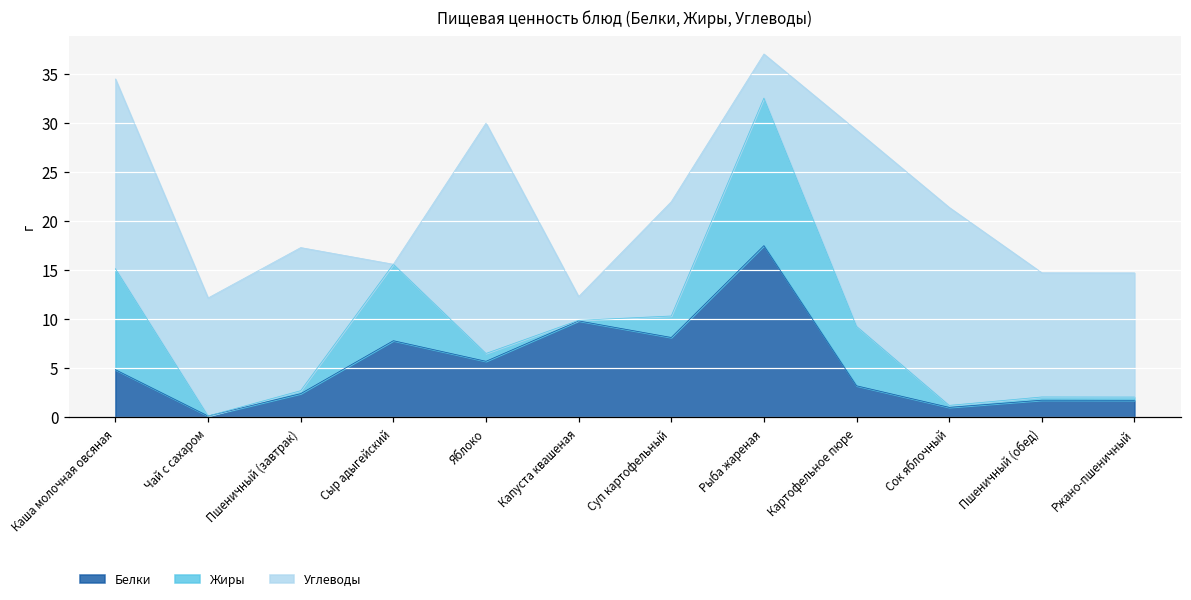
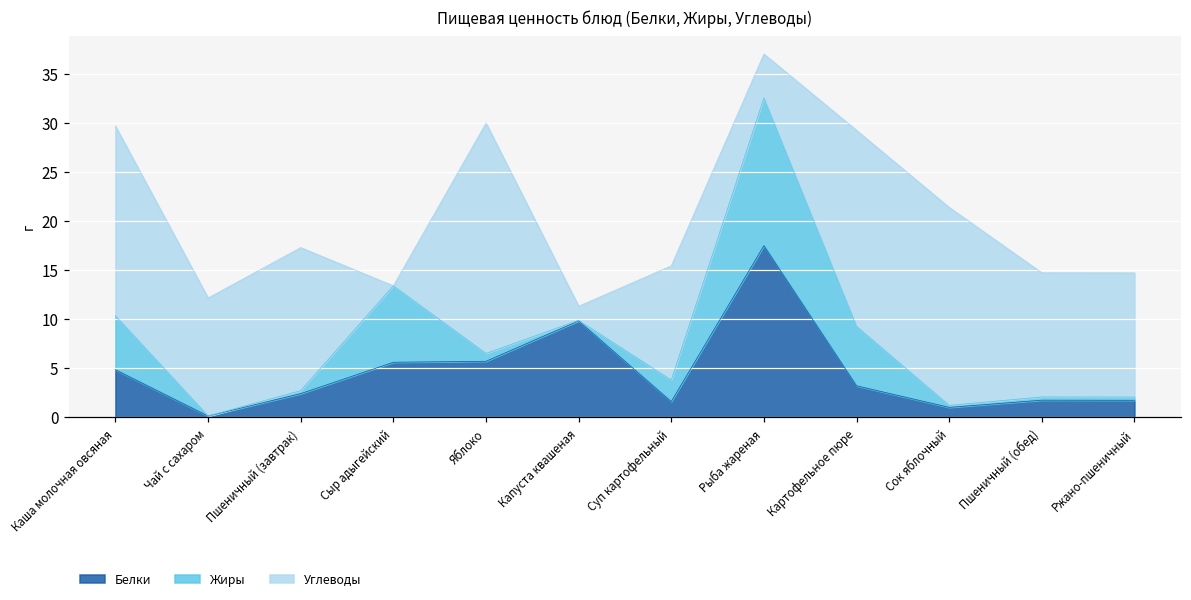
Жиры, Каша молочная овсяная: 10 -> 6
Белки, Сыр адыгейский: 8 -> 6
Углеводы, Капуста квашеная: 2 -> 1
Белки, Суп картофельный: 8 -> 2
